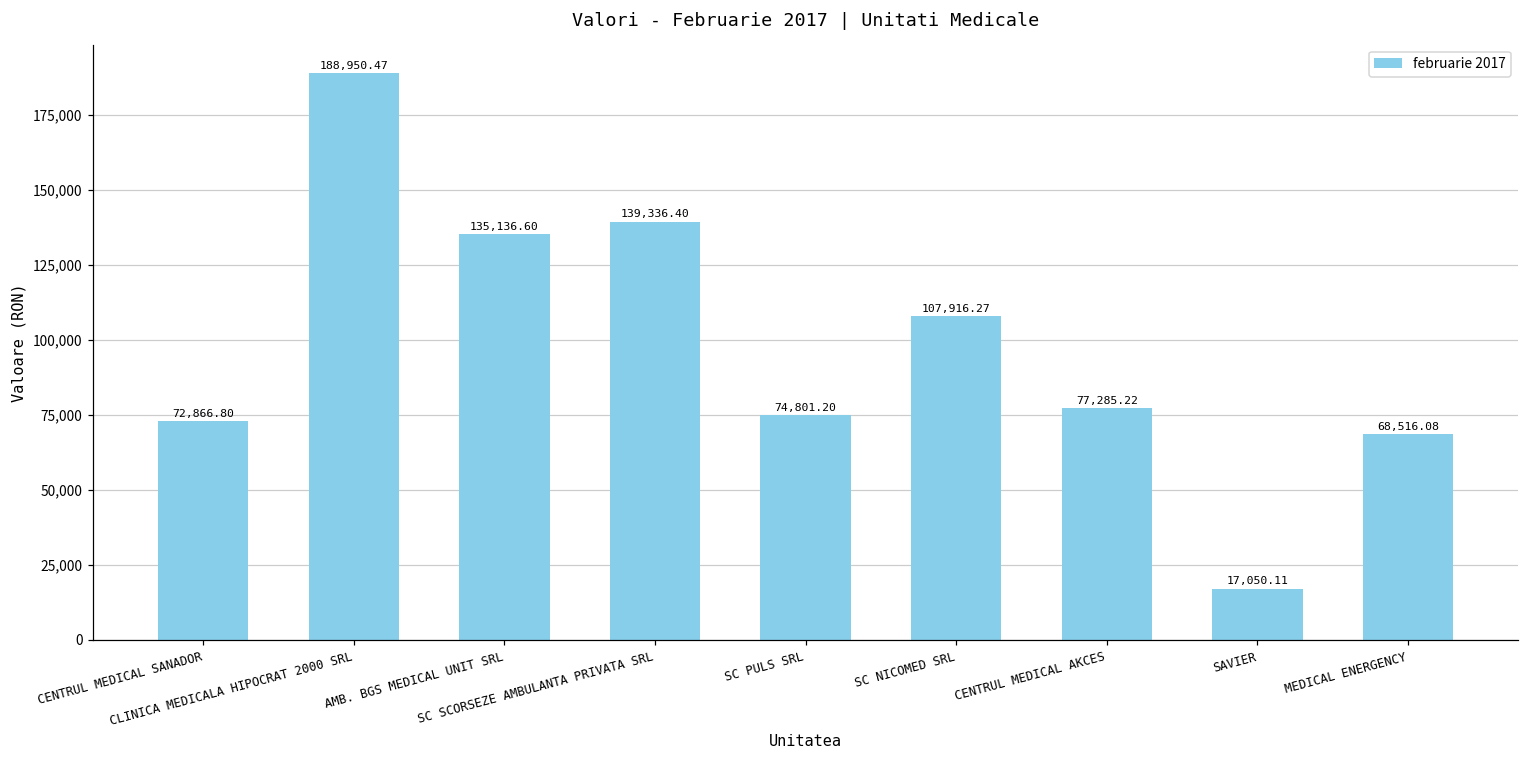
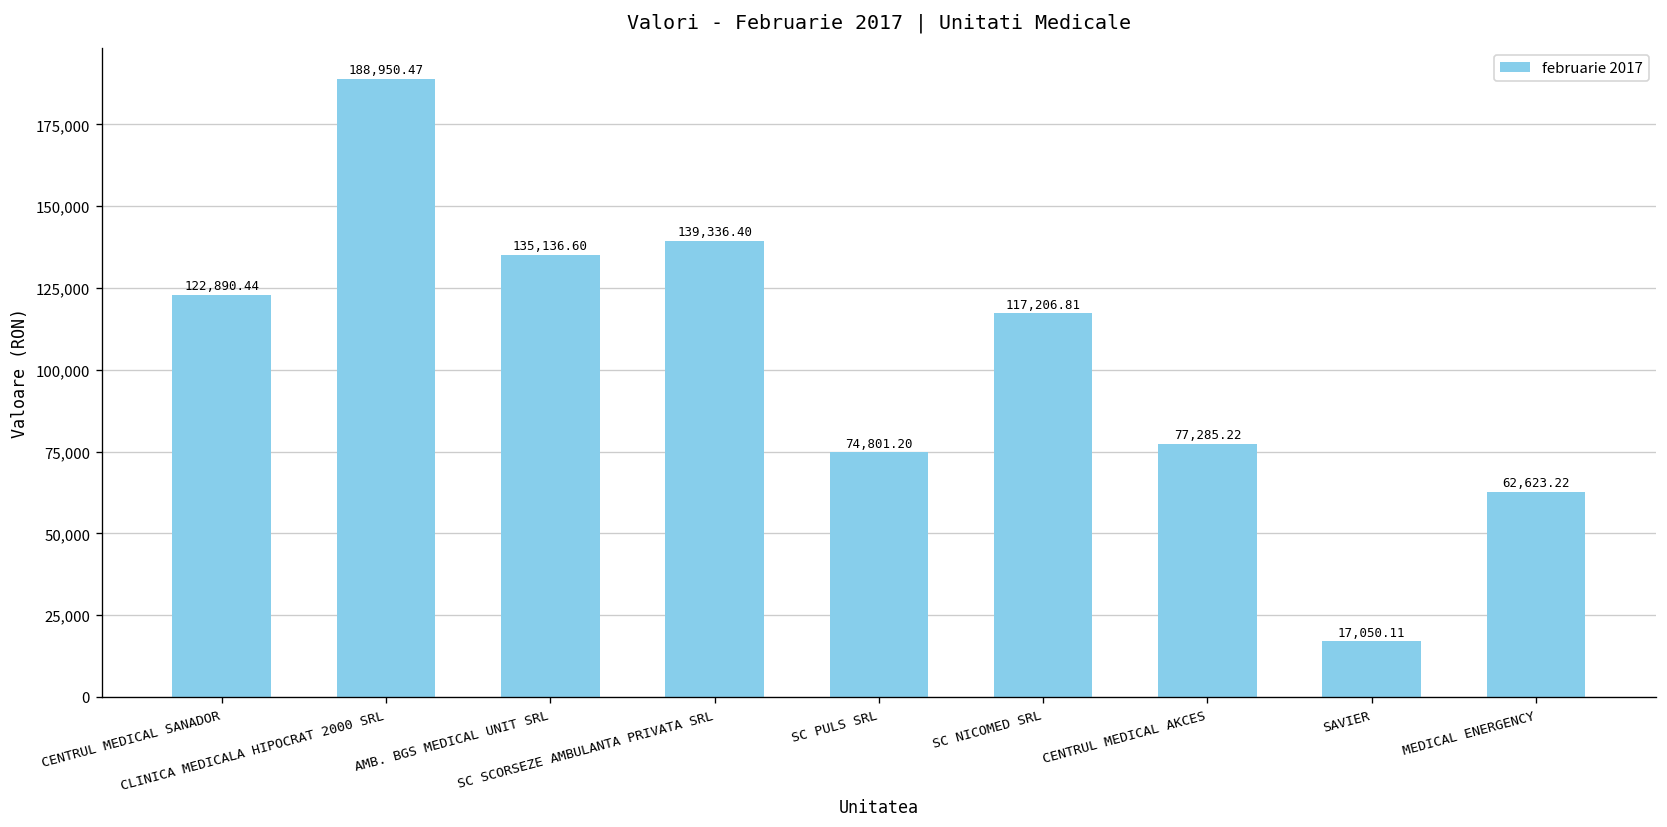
CENTRUL MEDICAL SANADOR: 72,866.80 -> 122,890.44
SC NICOMED SRL: 107,916.27 -> 117,206.81
MEDICAL ENERGENCY: 68,516.08 -> 62,623.22
